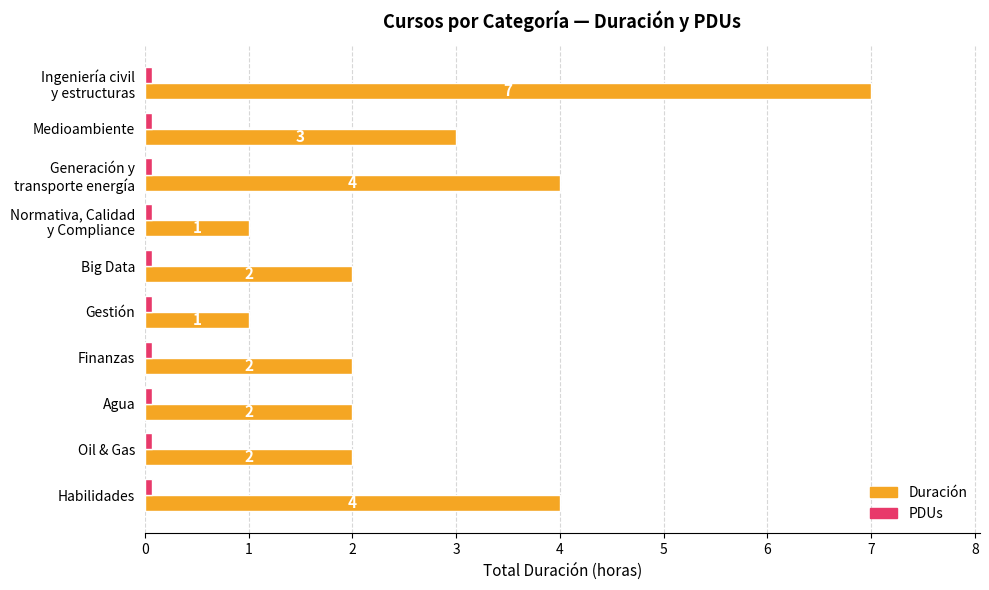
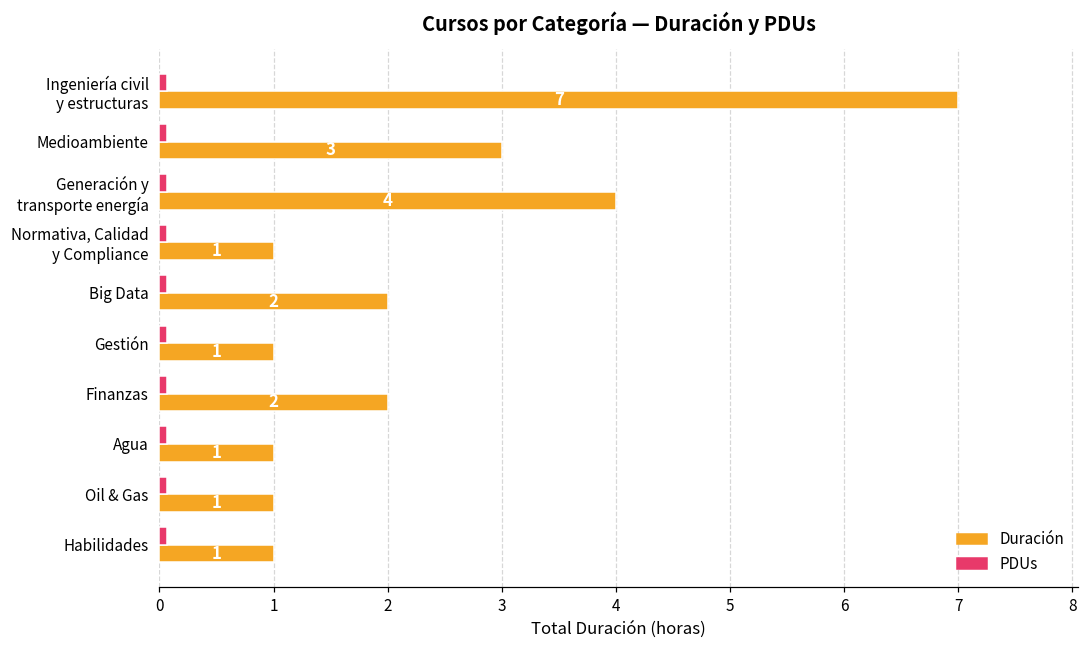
Duración, Agua: 2 -> 1
Duración, Oil & Gas: 2 -> 1
Duración, Habilidades: 4 -> 1
